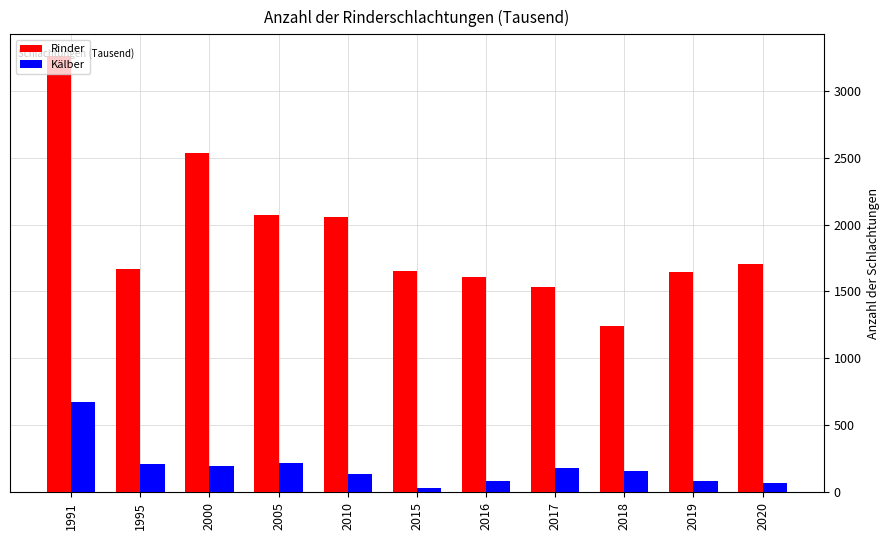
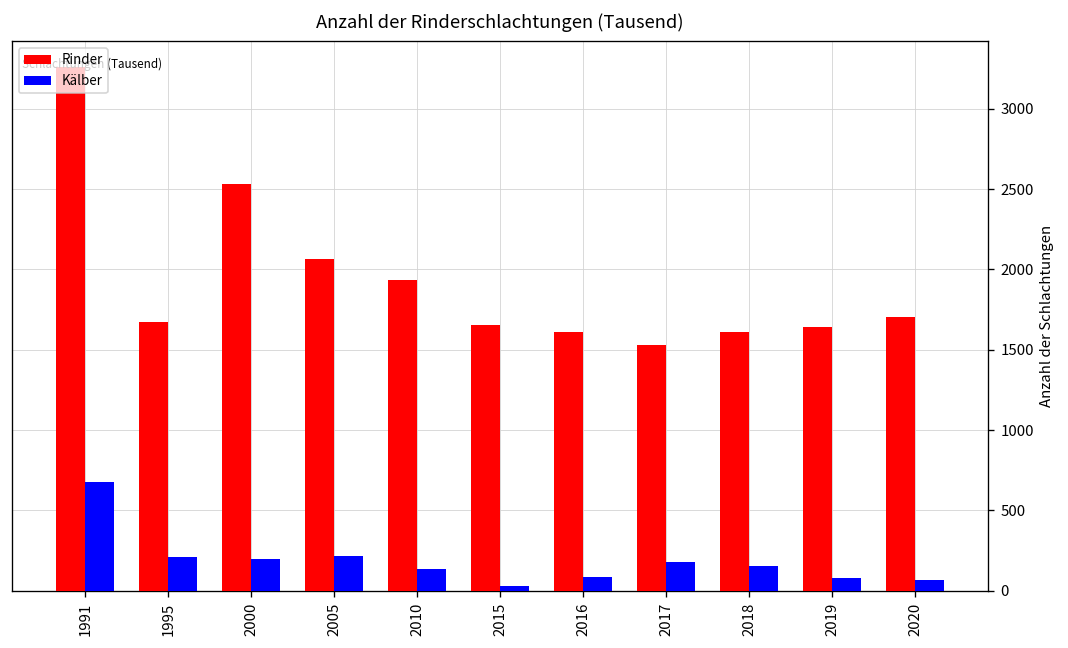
Rinder, 2010: 2060 -> 1940
Rinder, 2018: 1240 -> 1610
